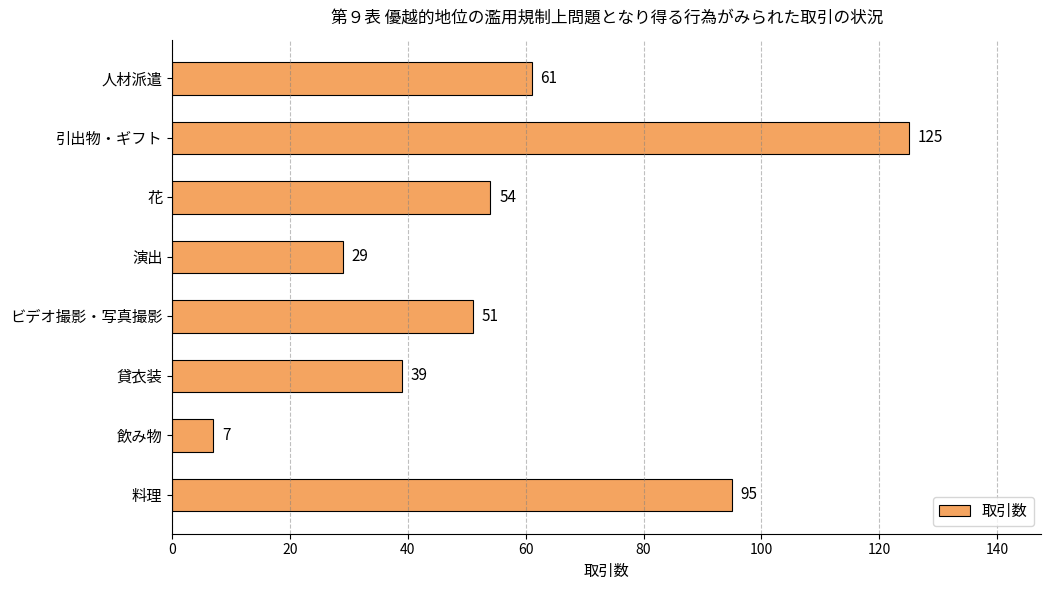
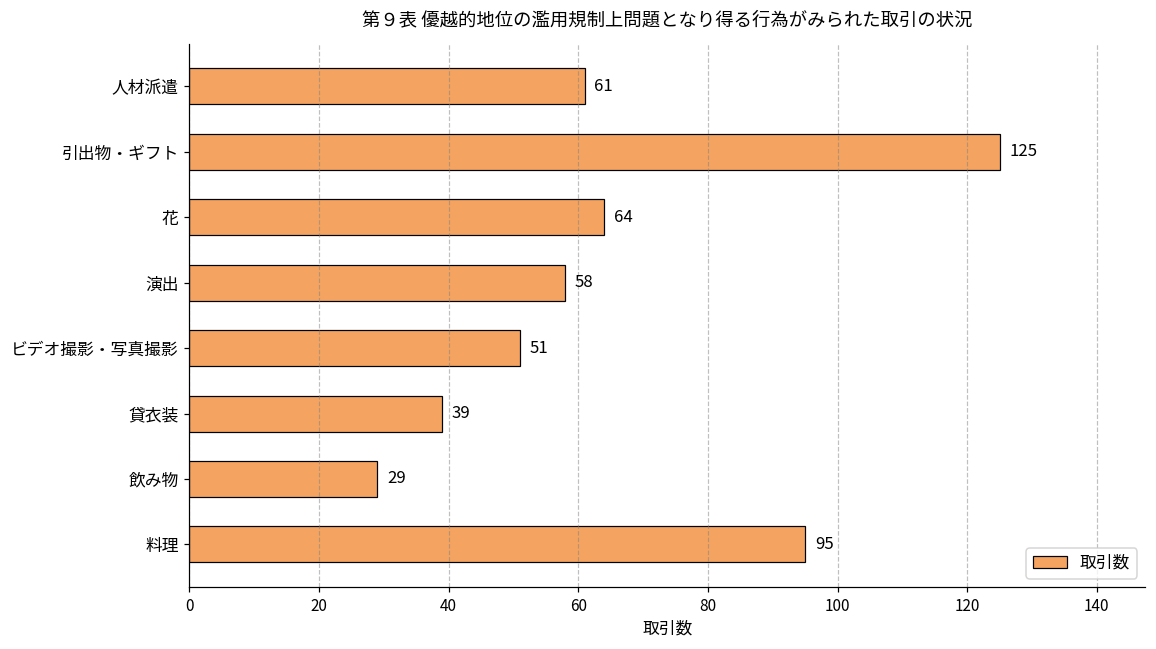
花: 54 -> 64
演出: 29 -> 58
飲み物: 7 -> 29
